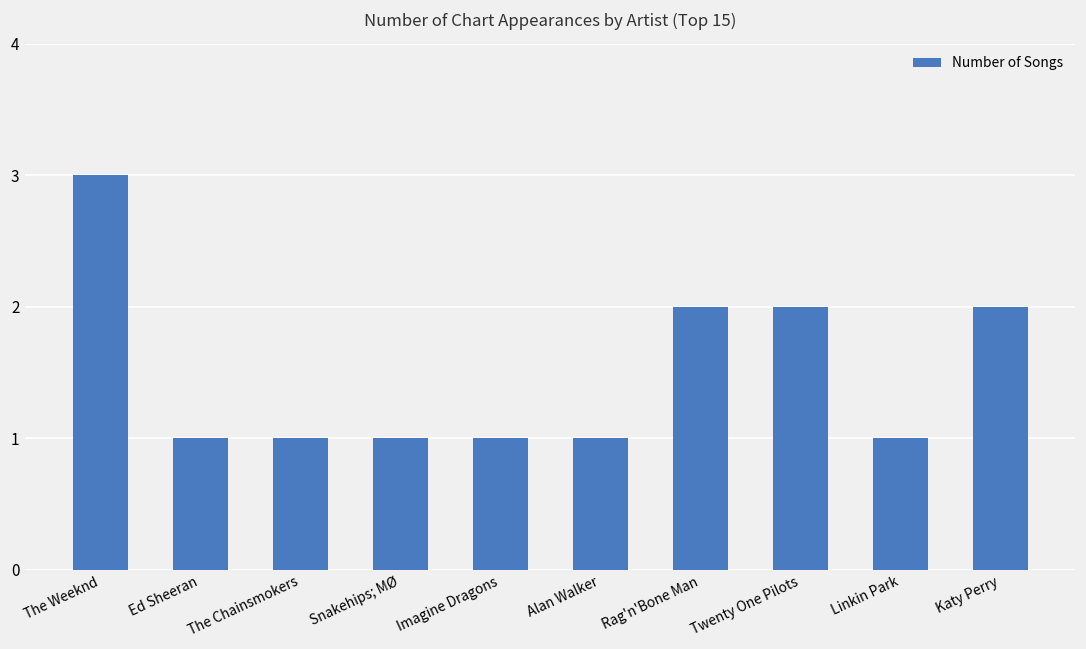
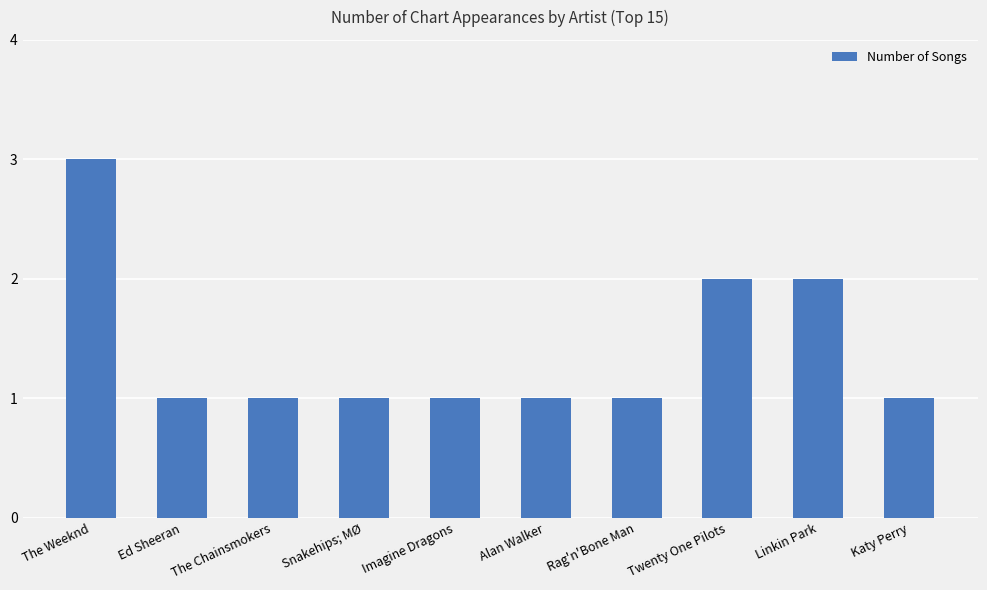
Rag'n'Bone Man: 2 -> 1
Linkin Park: 1 -> 2
Katy Perry: 2 -> 1
